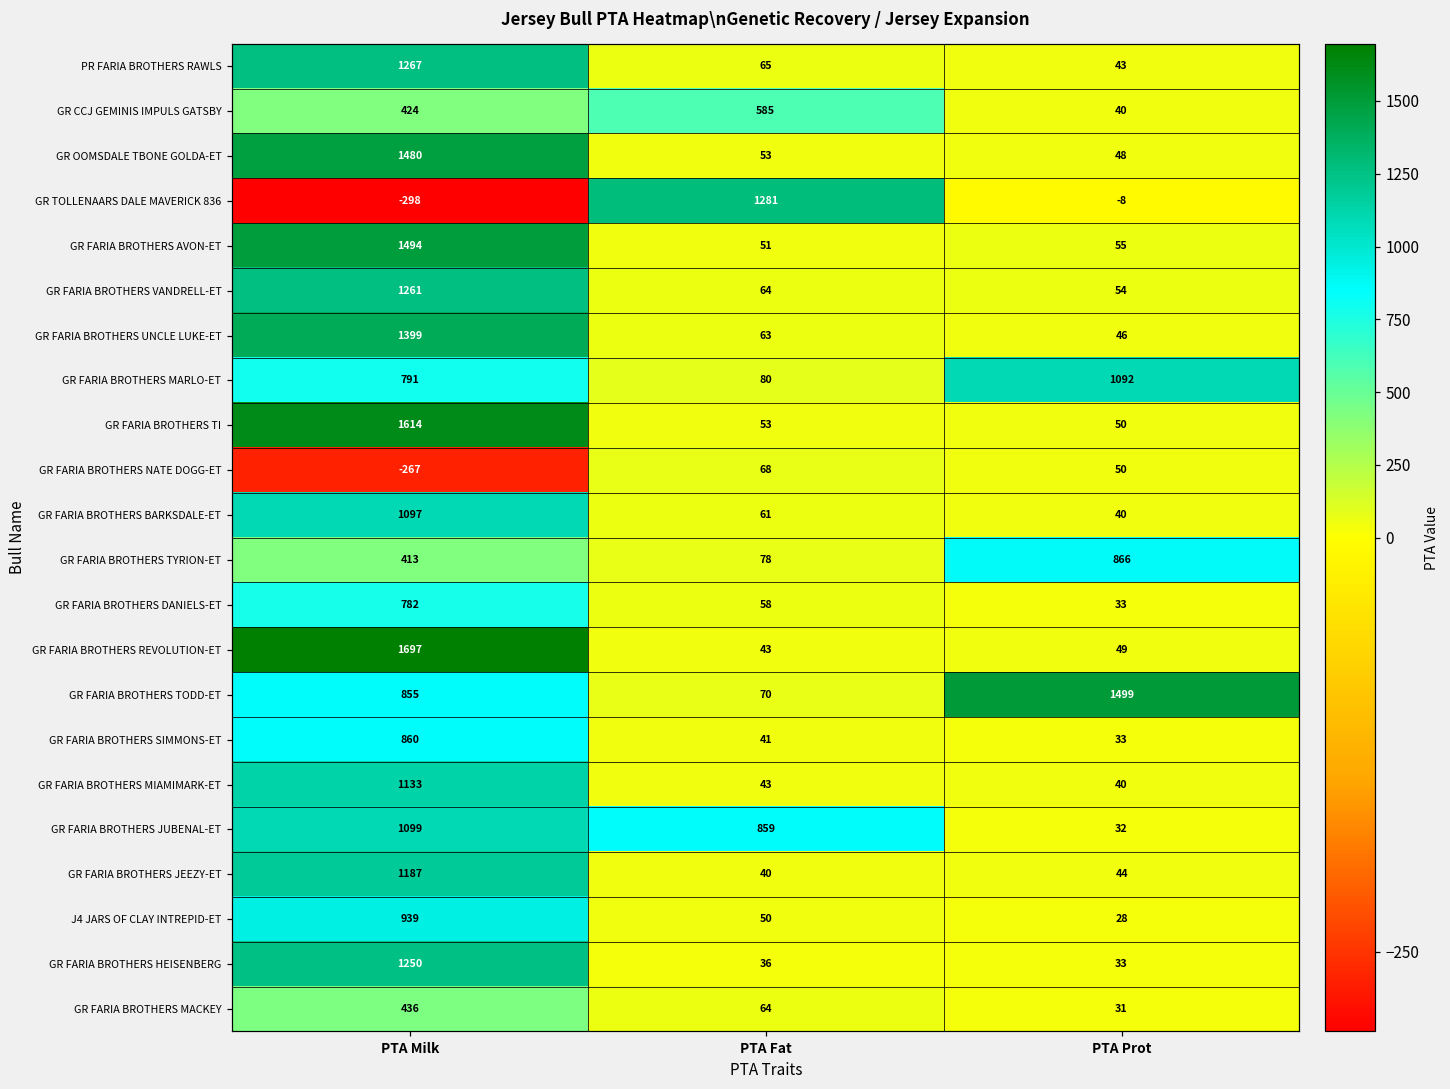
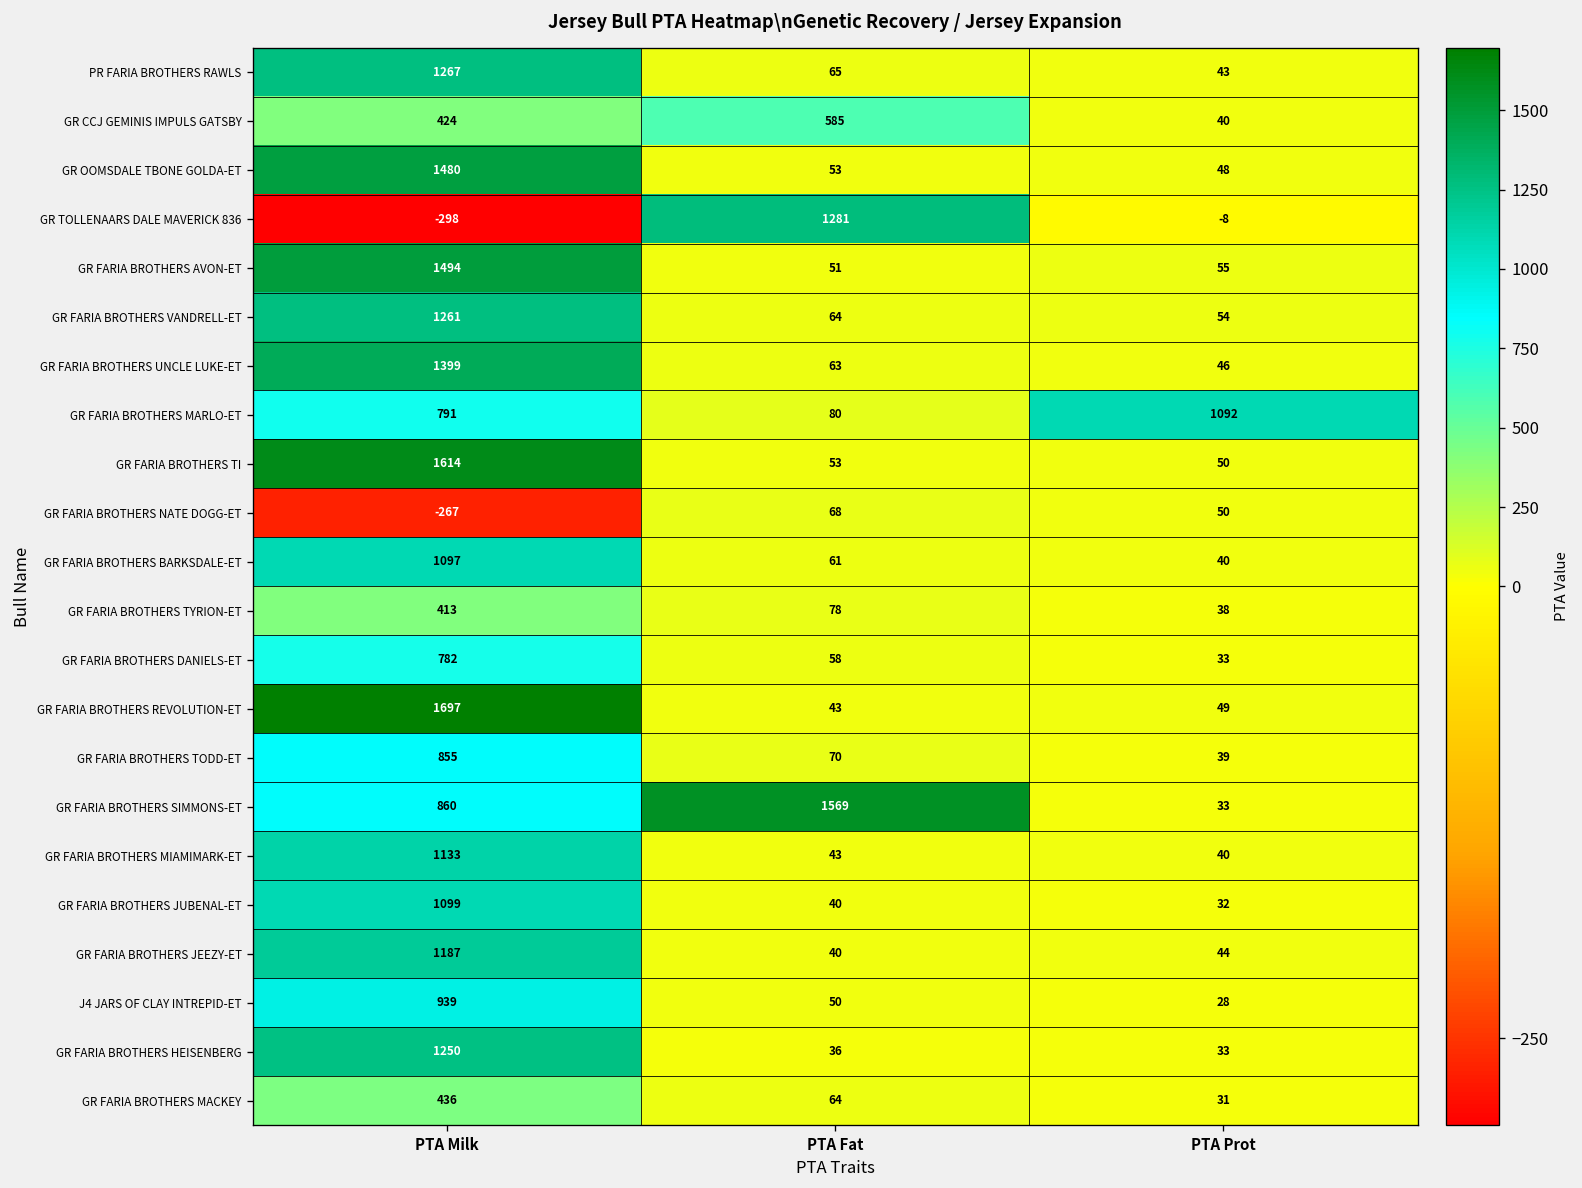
GR FARIA BROTHERS TYRION-ET, PTA Prot: 866 -> 38
GR FARIA BROTHERS TODD-ET, PTA Prot: 1499 -> 39
GR FARIA BROTHERS SIMMONS-ET, PTA Fat: 41 -> 1569
GR FARIA BROTHERS JUBENAL-ET, PTA Fat: 859 -> 40
